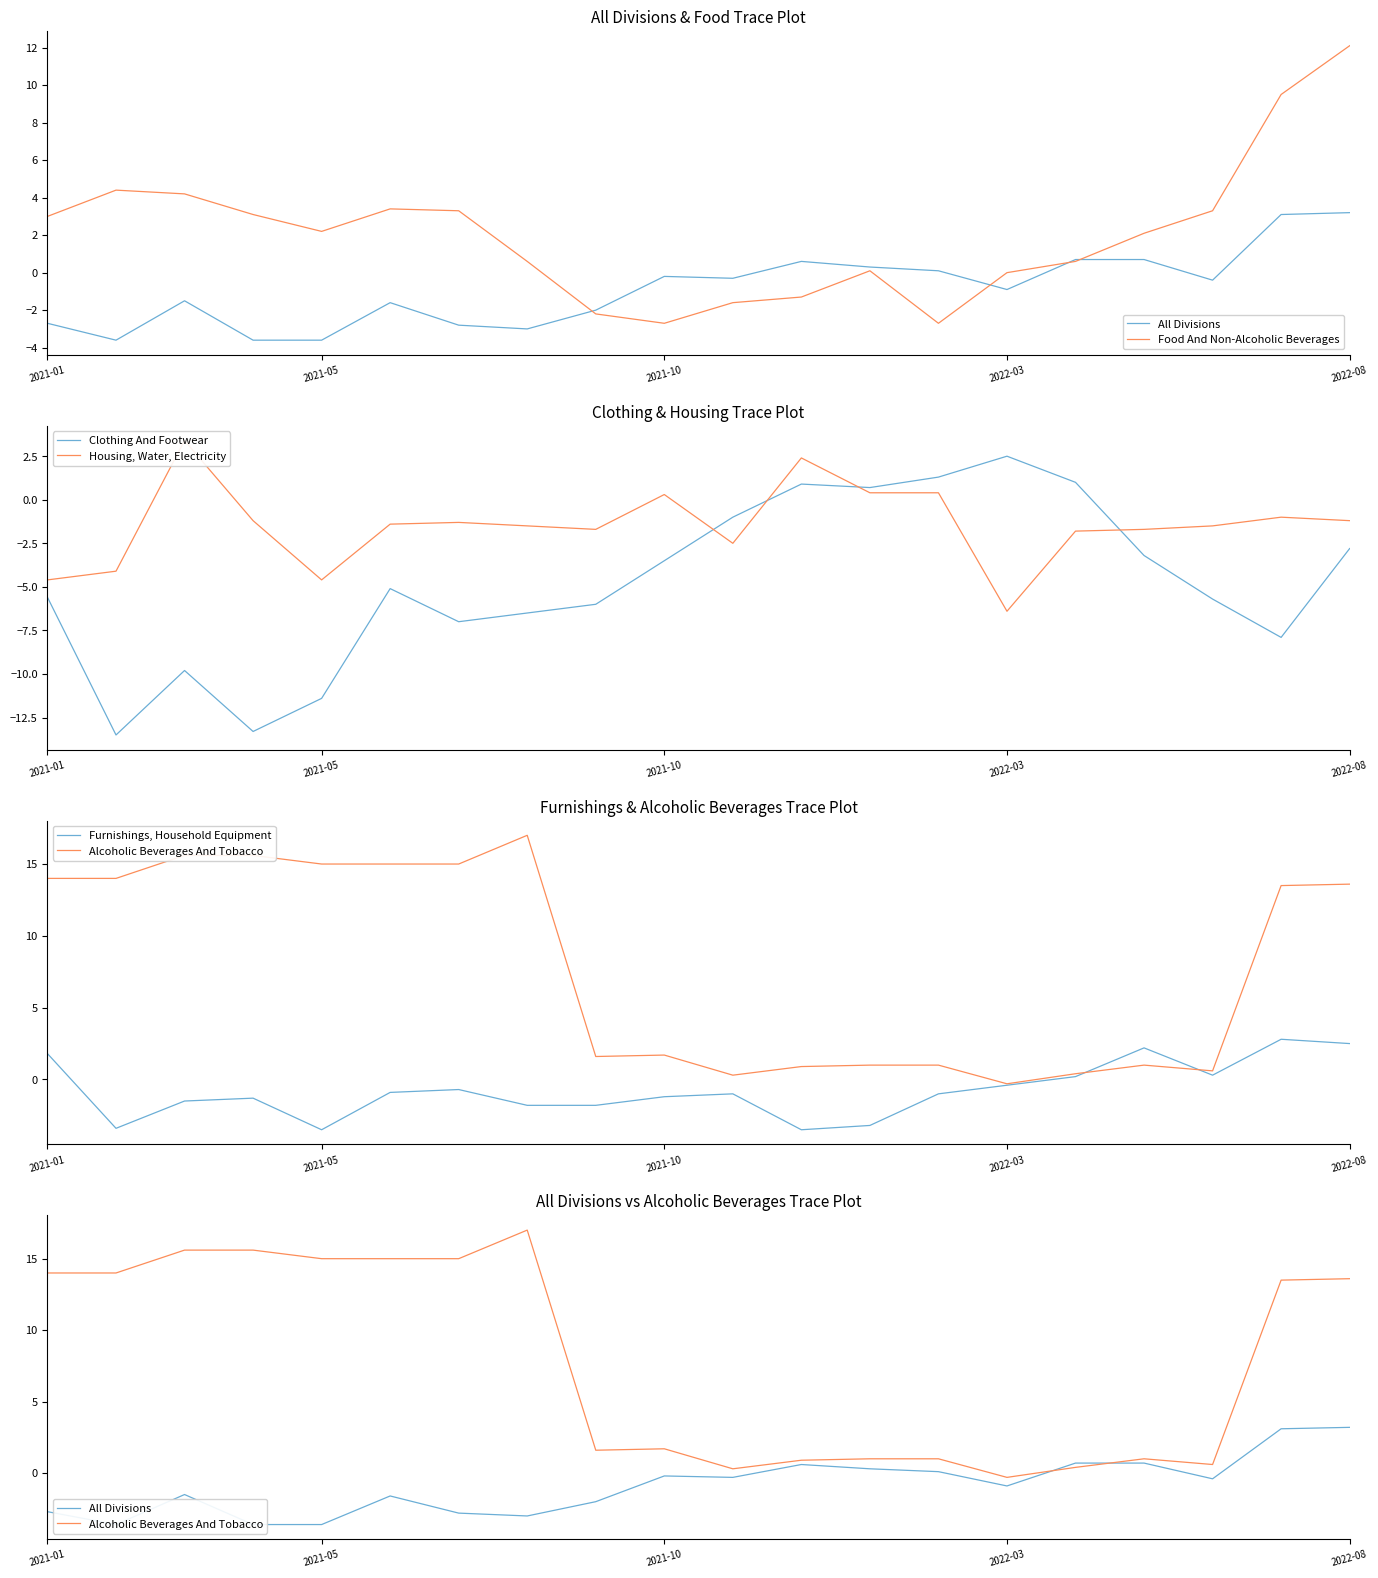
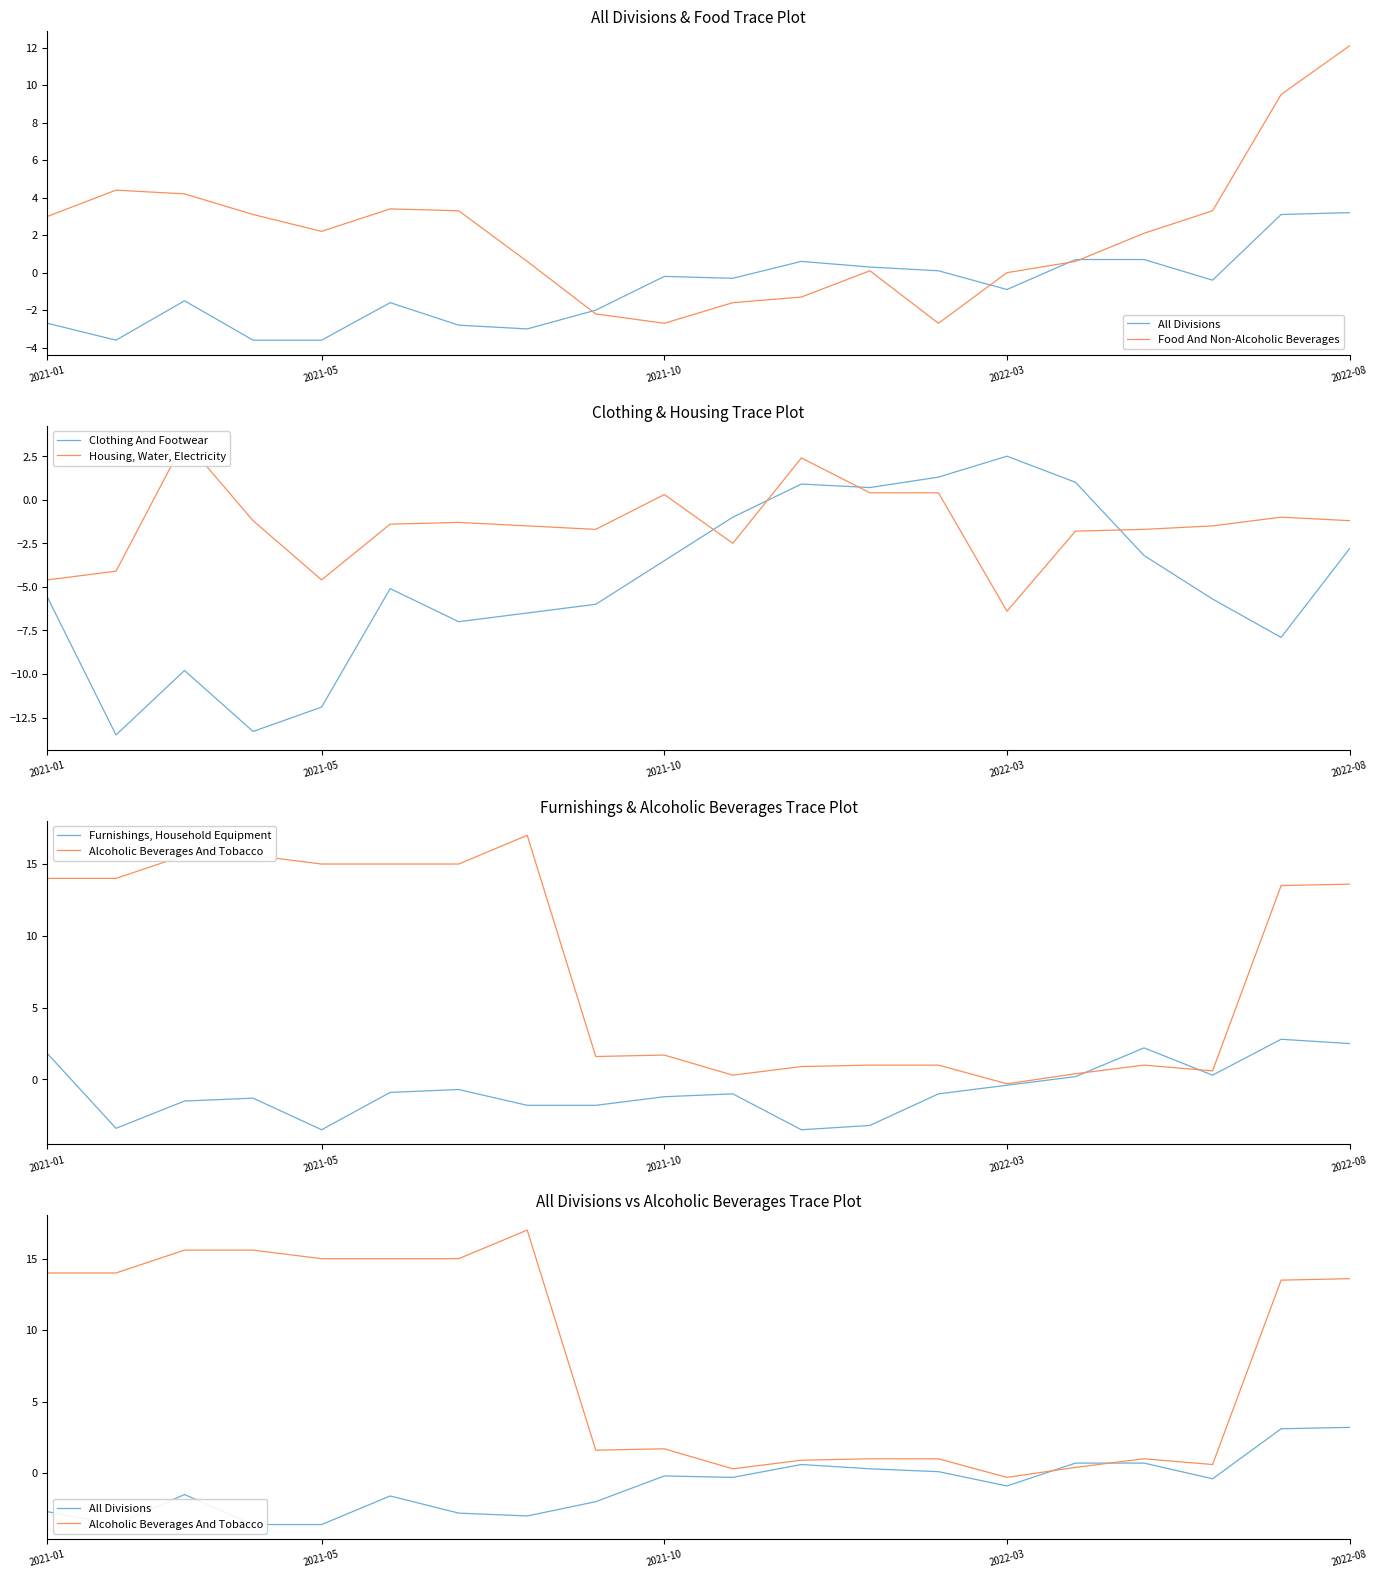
Clothing & Housing Trace Plot, Clothing And Footwear, 2021-05: -11.4 -> -11.9
